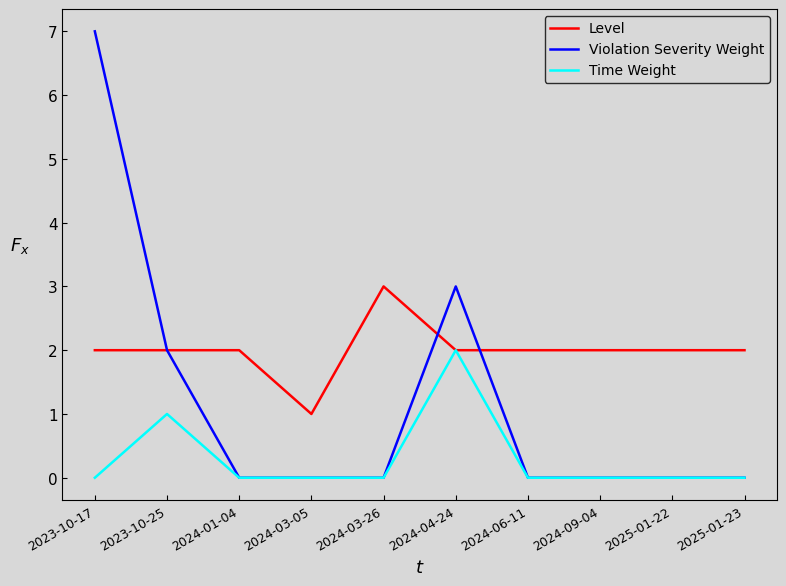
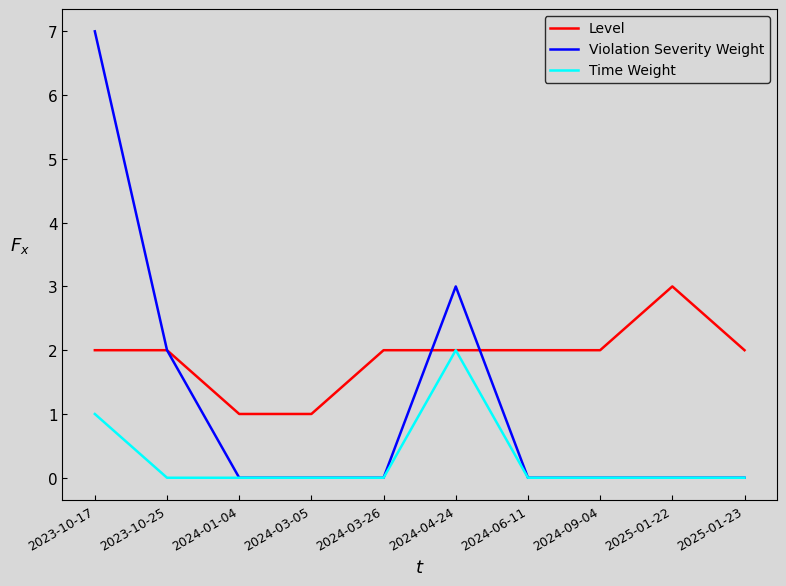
Time Weight, 2023-10-17: 0 -> 1
Time Weight, 2023-10-25: 1 -> 0
Level, 2024-01-04: 2 -> 1
Level, 2024-03-26: 3 -> 2
Level, 2025-01-22: 2 -> 3
